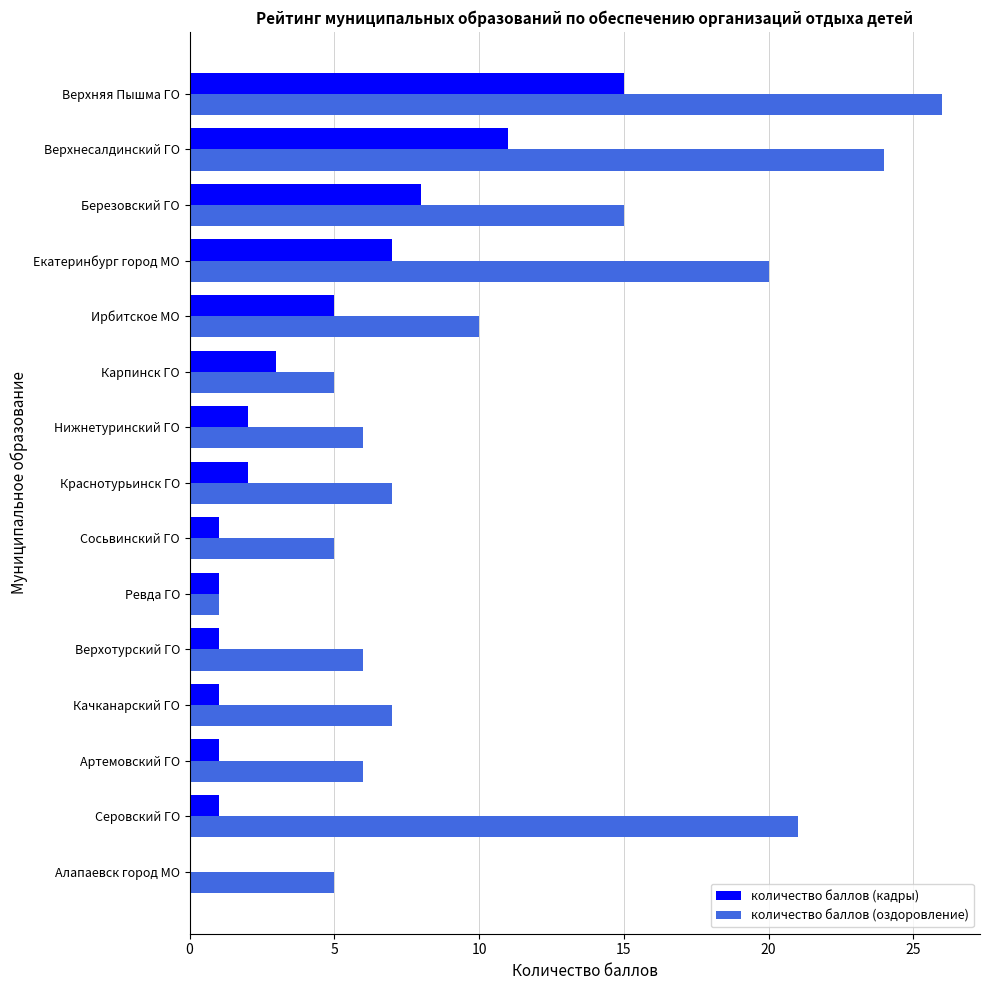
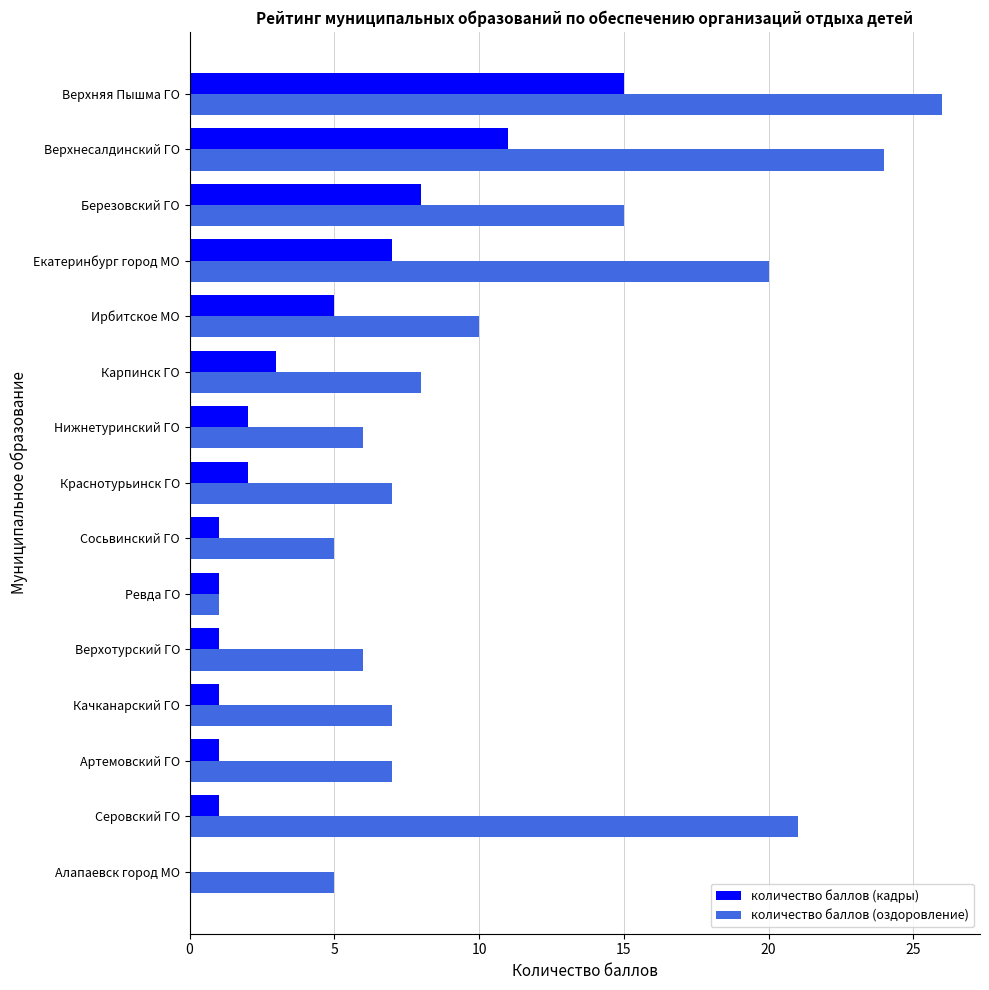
количество баллов (оздоровление), Карпинск ГО: 5 -> 8
количество баллов (оздоровление), Артемовский ГО: 6 -> 7
